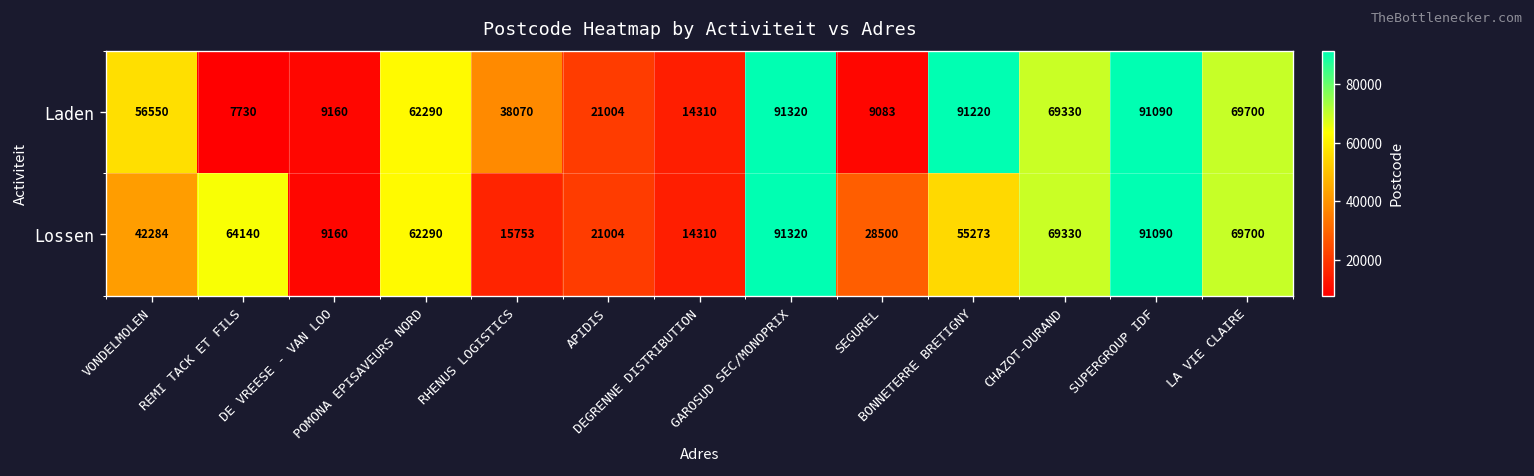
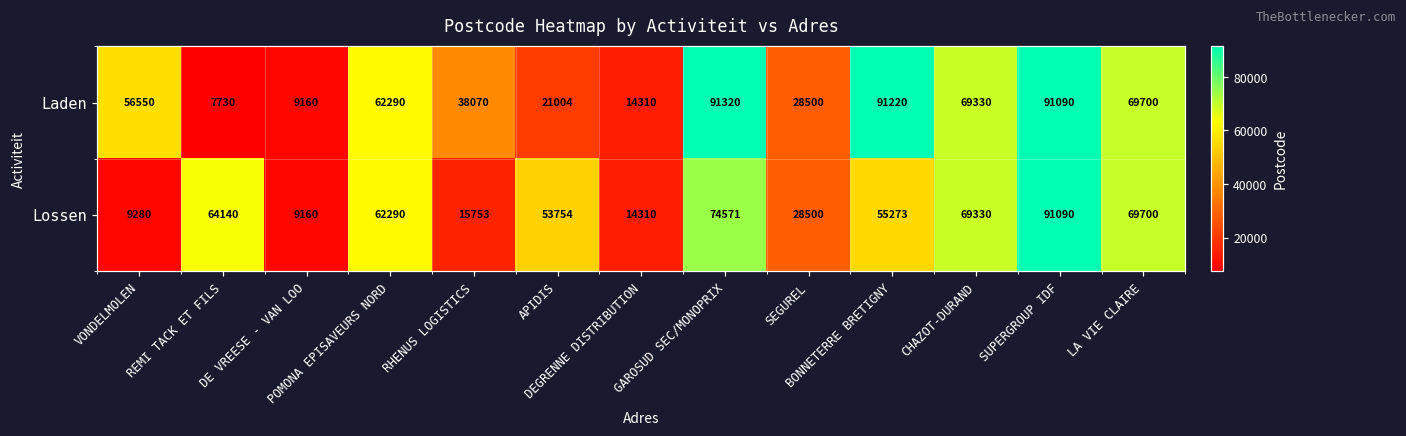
Laden, SEGUREL: 9083 -> 28500
Lossen, VONDELMOLEN: 42284 -> 9280
Lossen, APIDIS: 21004 -> 53754
Lossen, GAROSUD SEC/MONOPRIX: 91320 -> 74571
